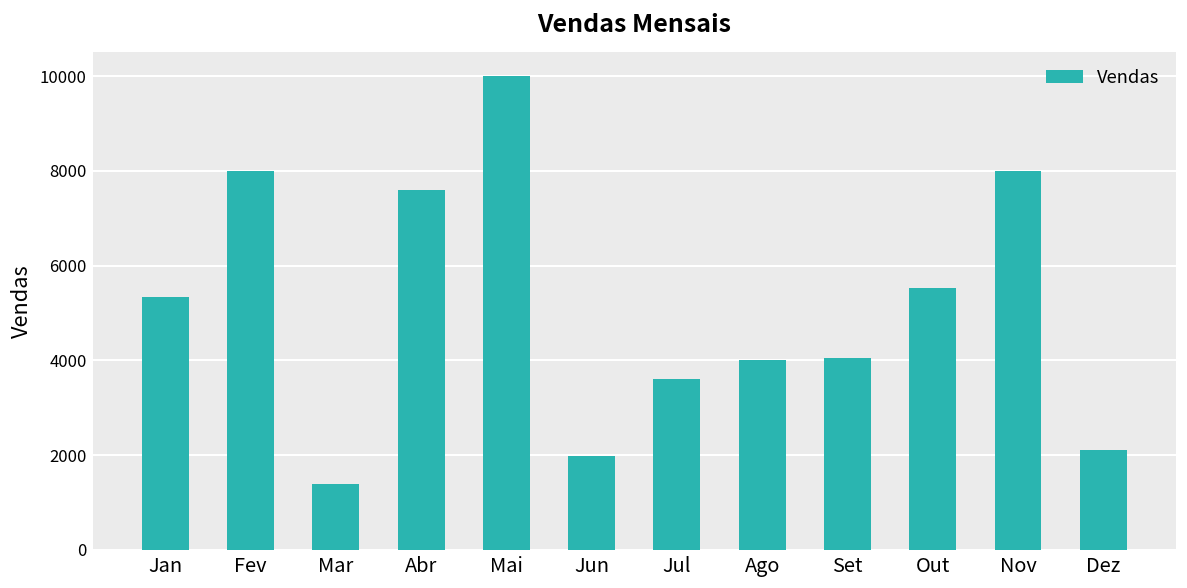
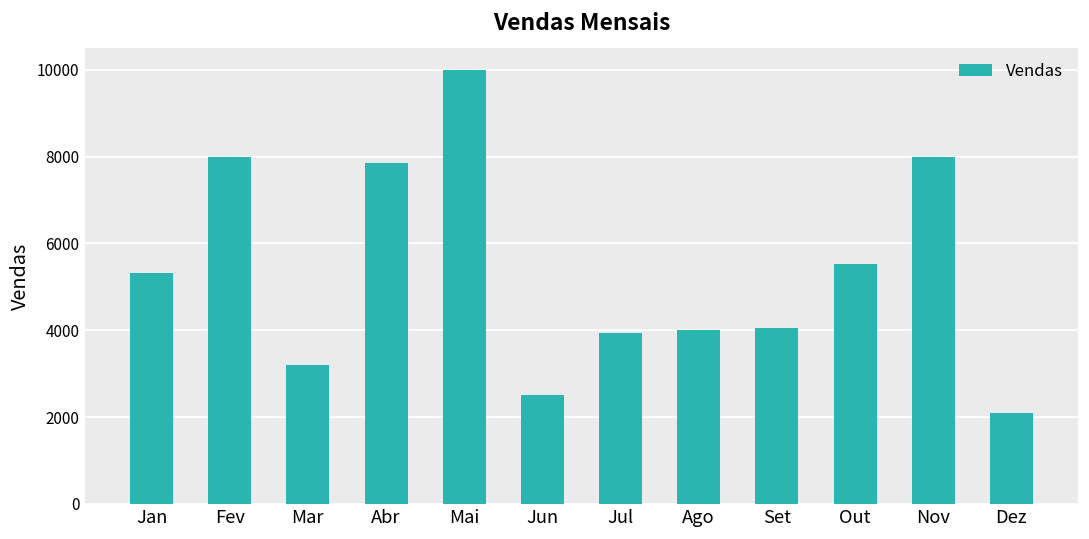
Mar: 1400 -> 3200
Abr: 7600 -> 7900
Jun: 2000 -> 2500
Jul: 3600 -> 3900
